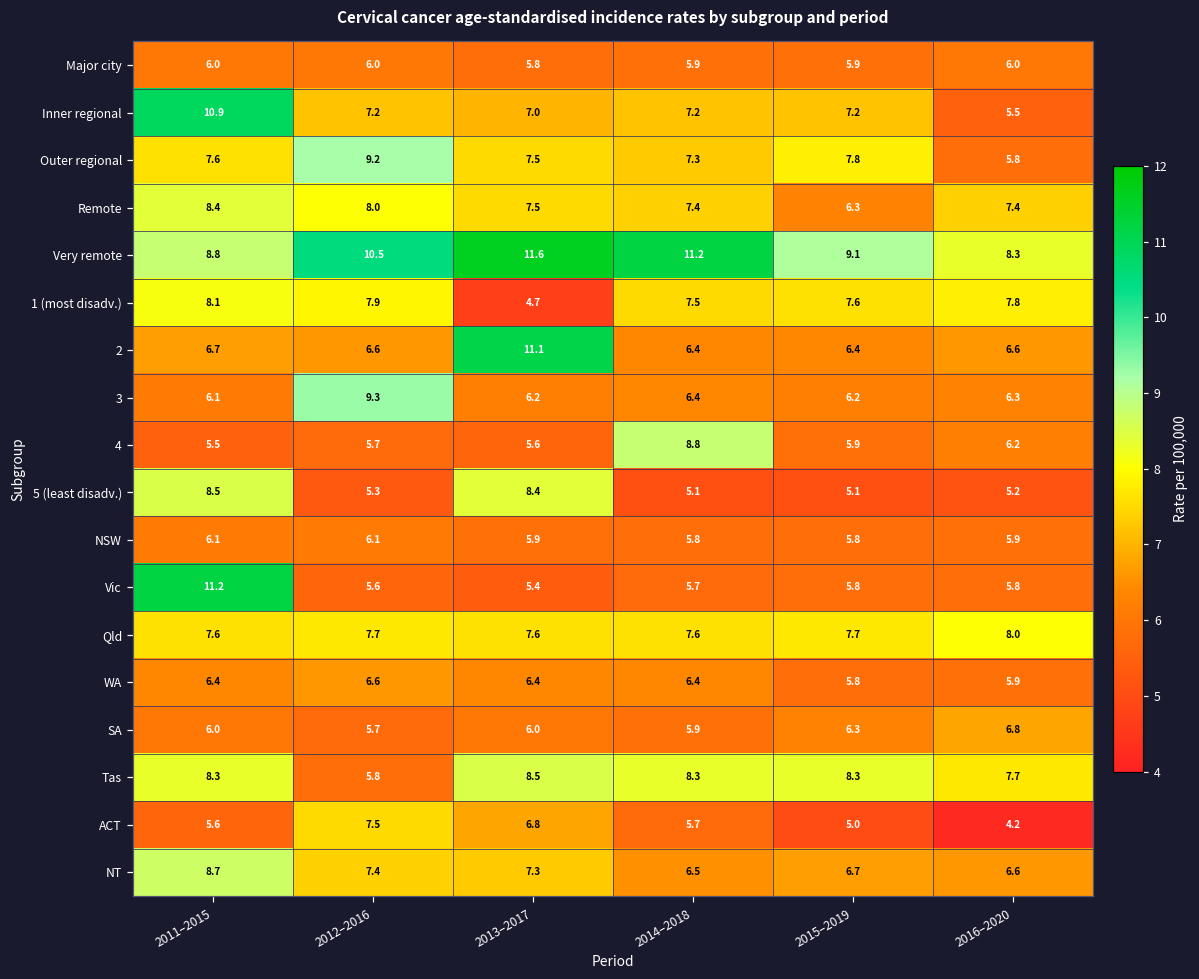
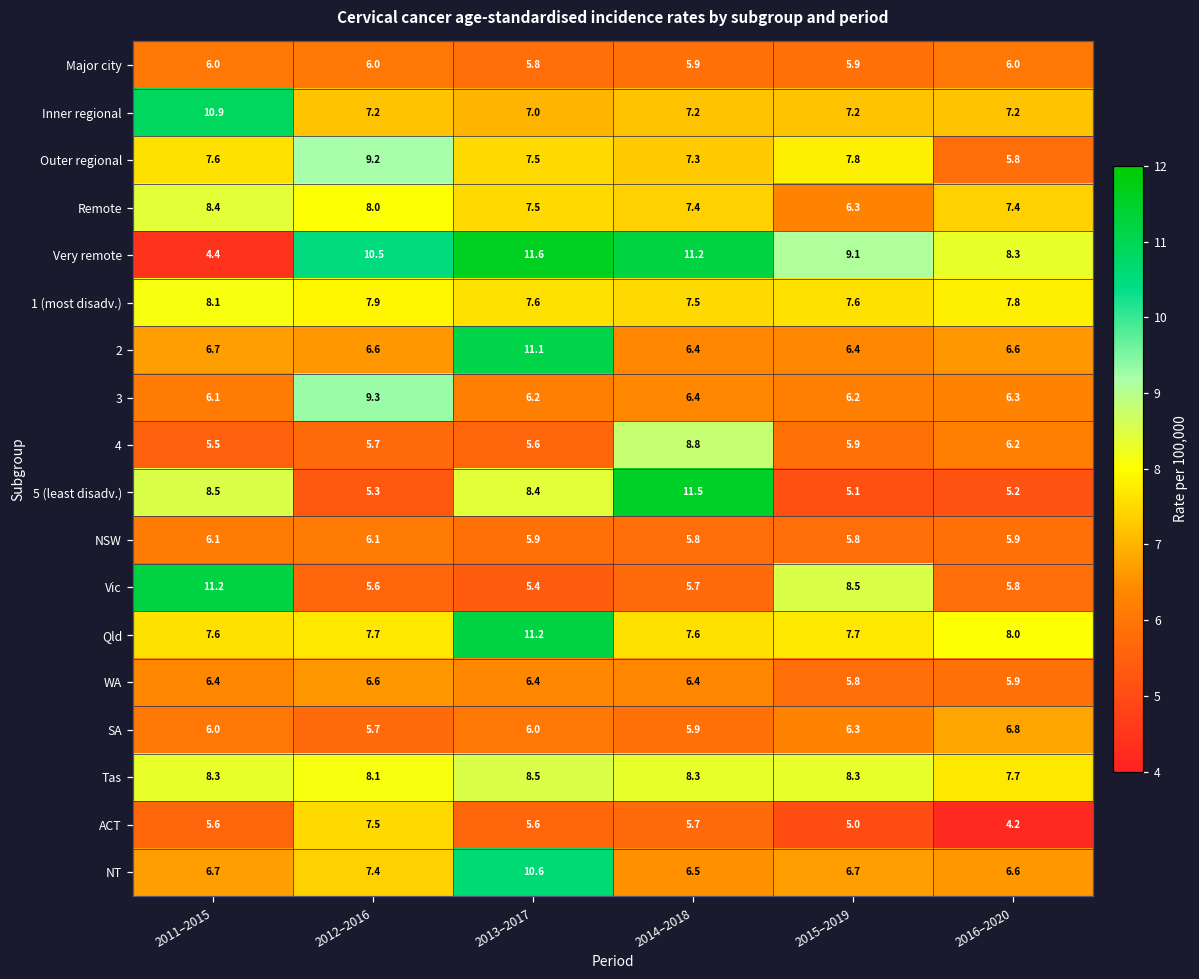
Inner regional, 2016–2020: 5.5 -> 7.2
Very remote, 2011–2015: 8.8 -> 4.4
1 (most disadv.), 2013–2017: 4.7 -> 7.6
5 (least disadv.), 2014–2018: 5.1 -> 11.5
Vic, 2015–2019: 5.8 -> 8.5
Qld, 2013–2017: 7.6 -> 11.2
Tas, 2012–2016: 5.8 -> 8.1
ACT, 2013–2017: 6.8 -> 5.6
NT, 2011–2015: 8.7 -> 6.7
NT, 2013–2017: 7.3 -> 10.6
